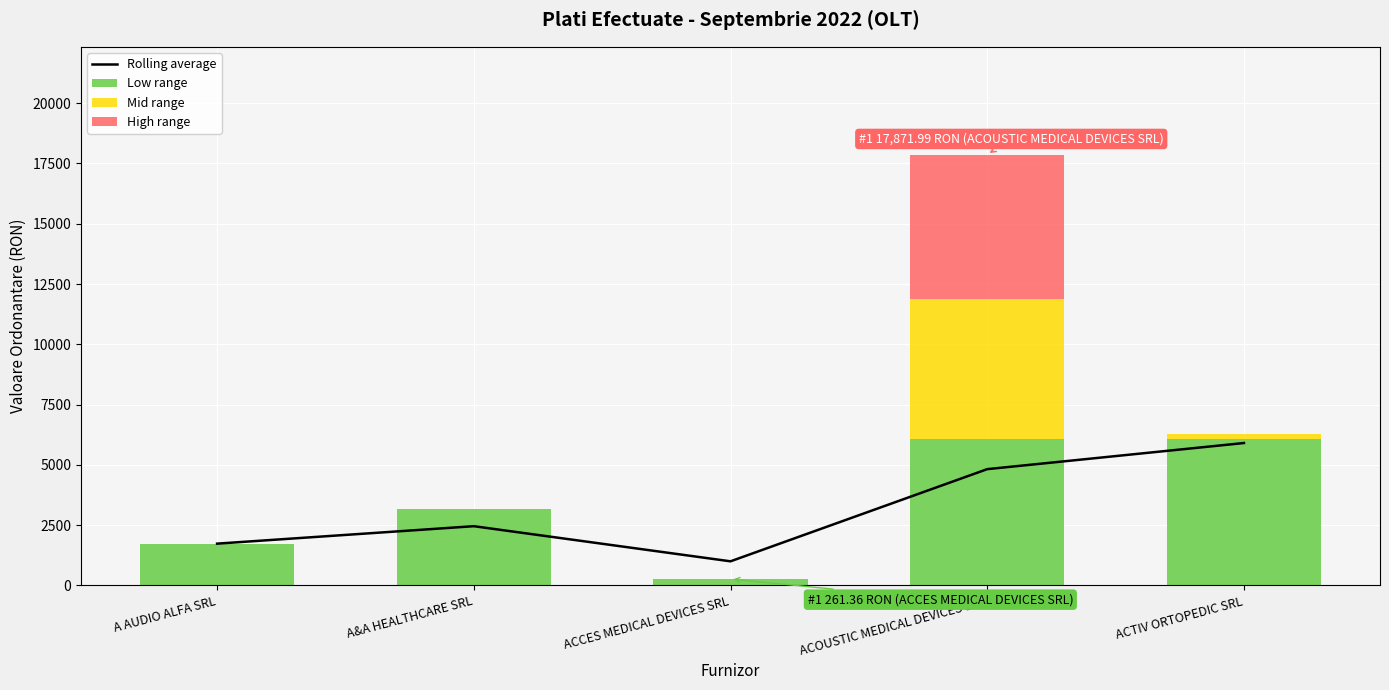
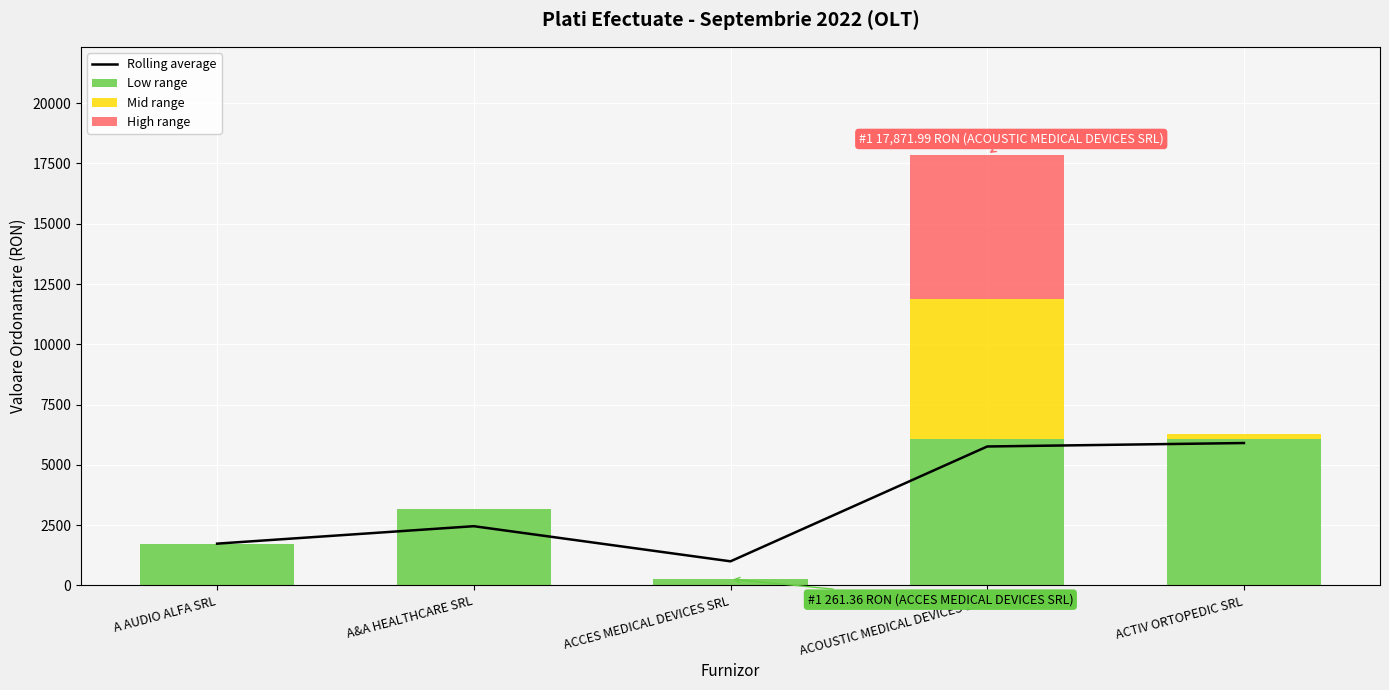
Rolling average, ACOUSTIC MEDICAL DEVICES SRL: 4800 -> 5800
